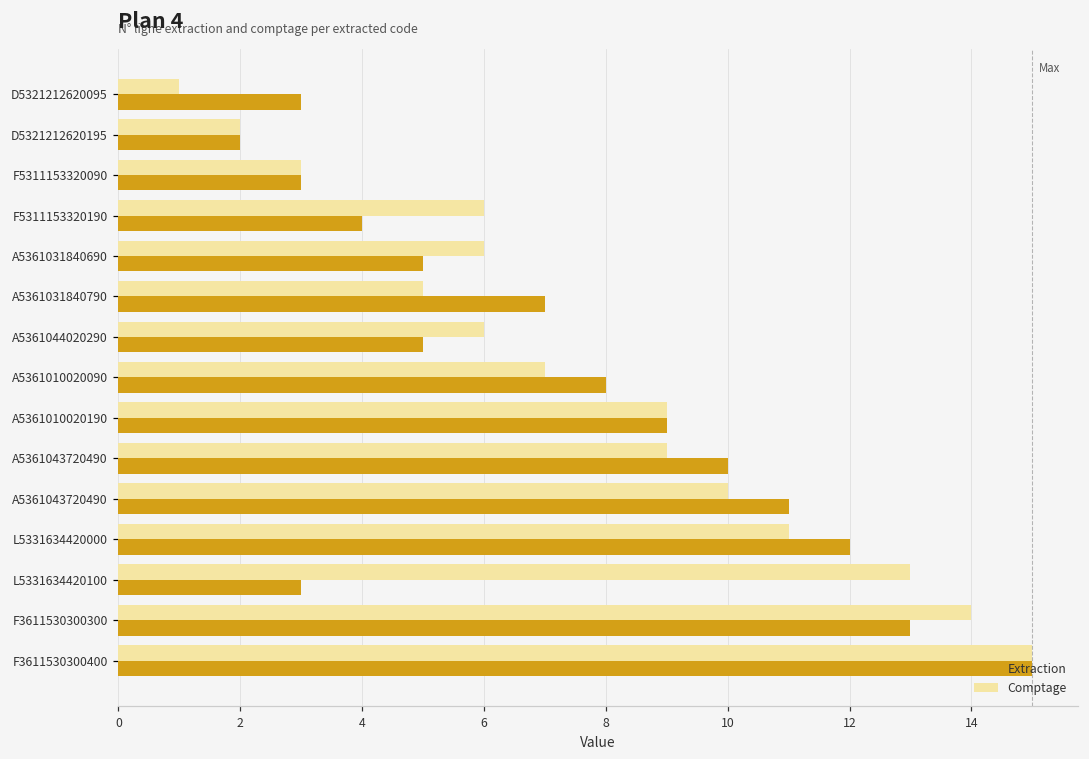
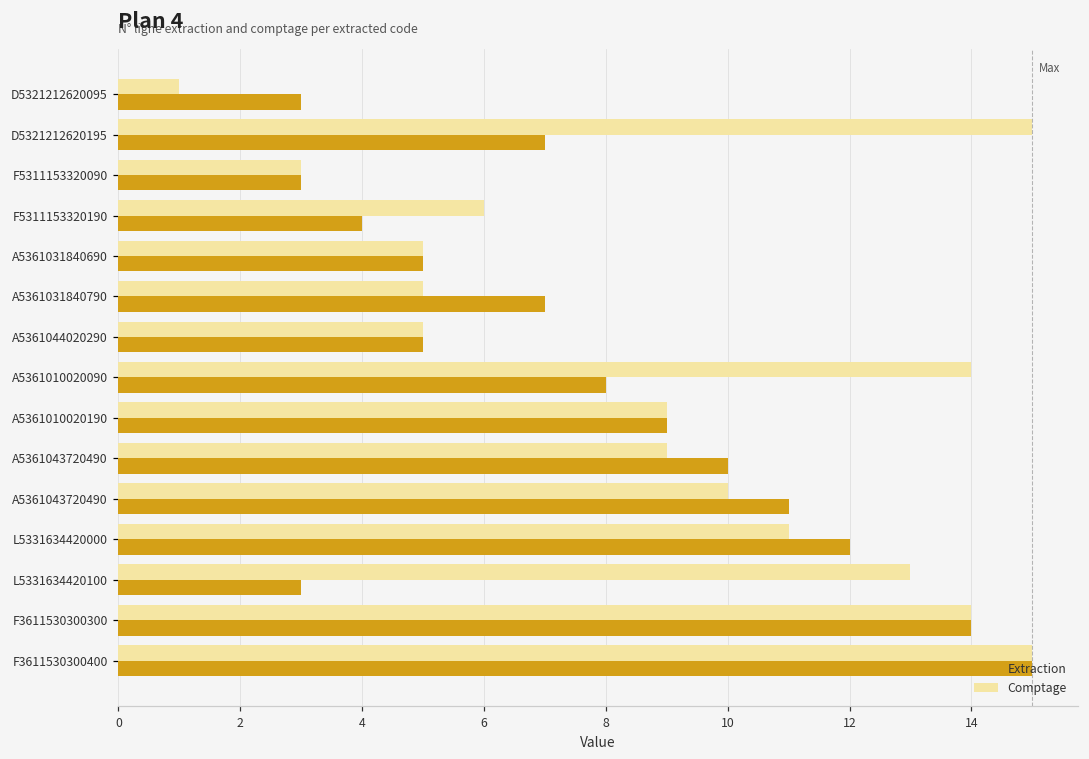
Comptage, D5321212620195: 2 -> 15
Extraction, D5321212620195: 2 -> 7
Comptage, A5361031840690: 6 -> 5
Comptage, A5361044020290: 6 -> 5
Comptage, A5361010020090: 7 -> 14
Extraction, F3611530300300: 13 -> 14
